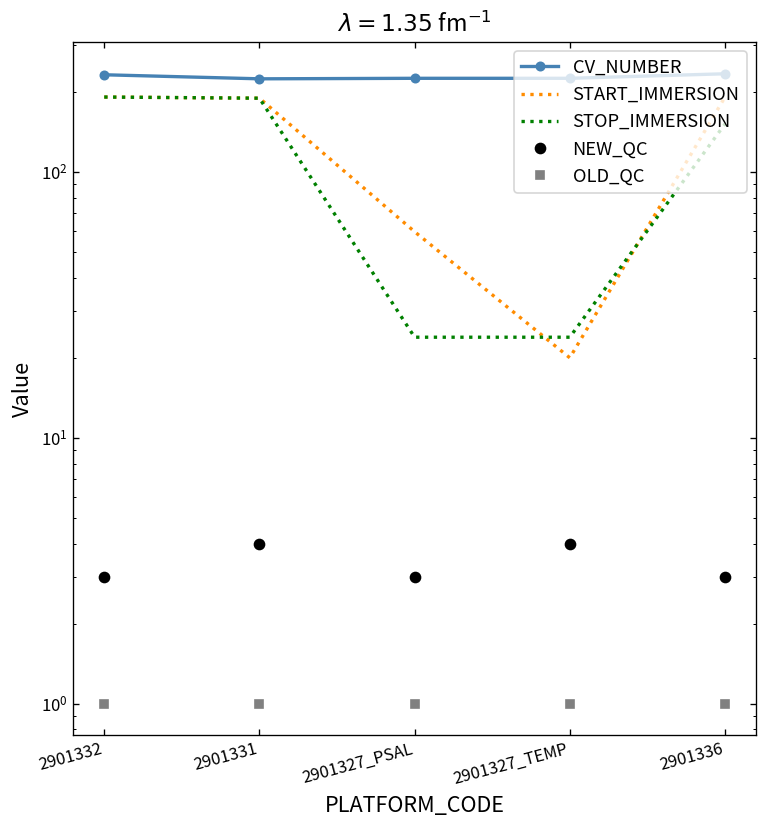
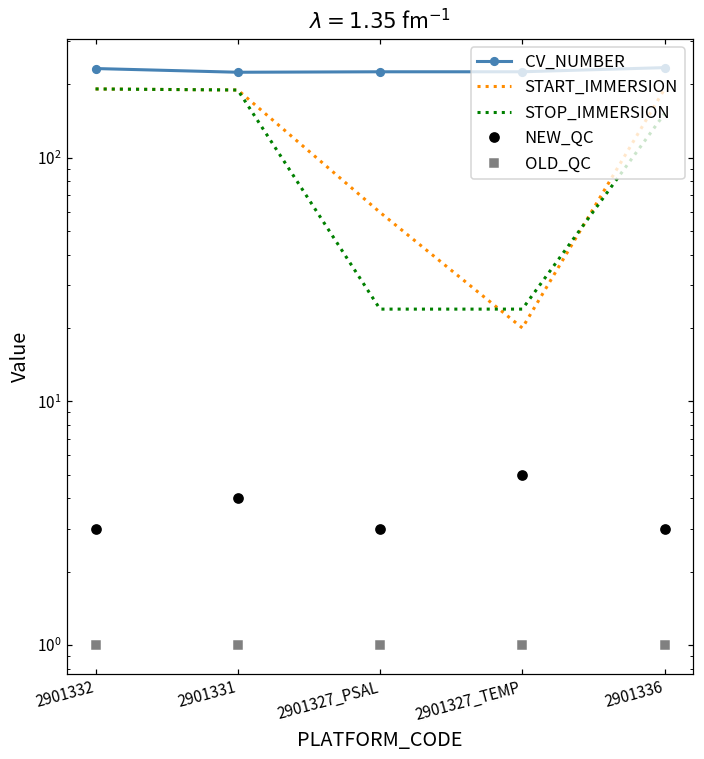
NEW_QC, 2901327_TEMP: 4 -> 5
